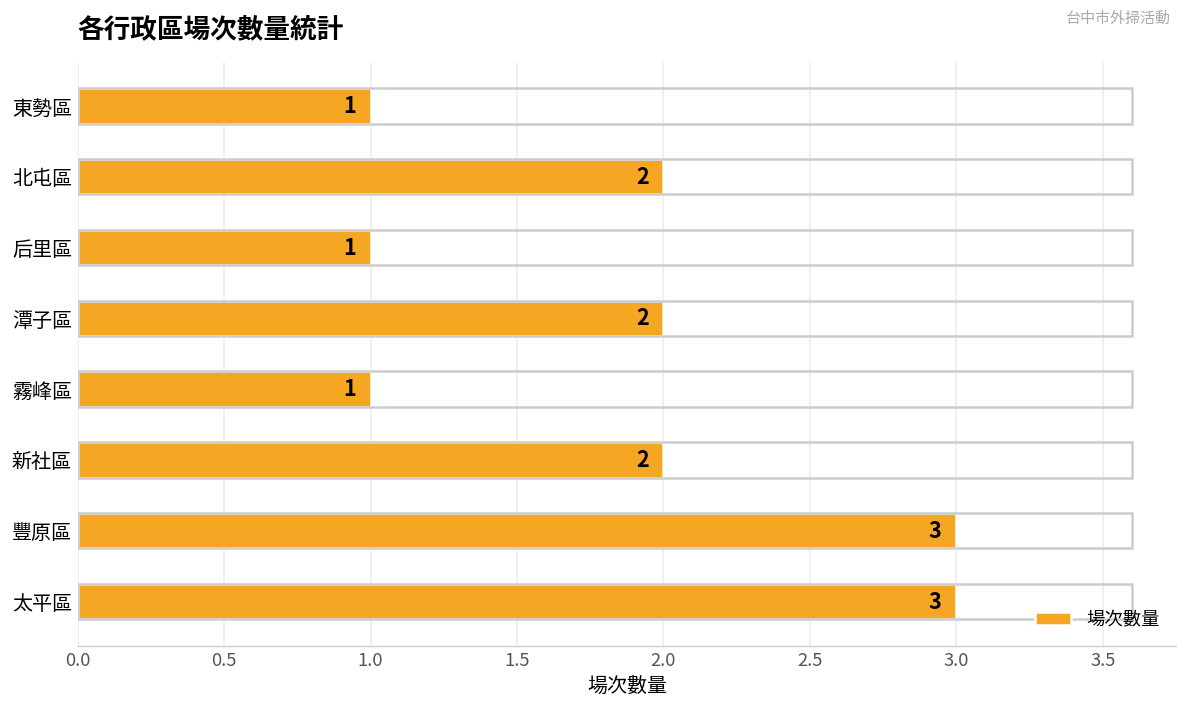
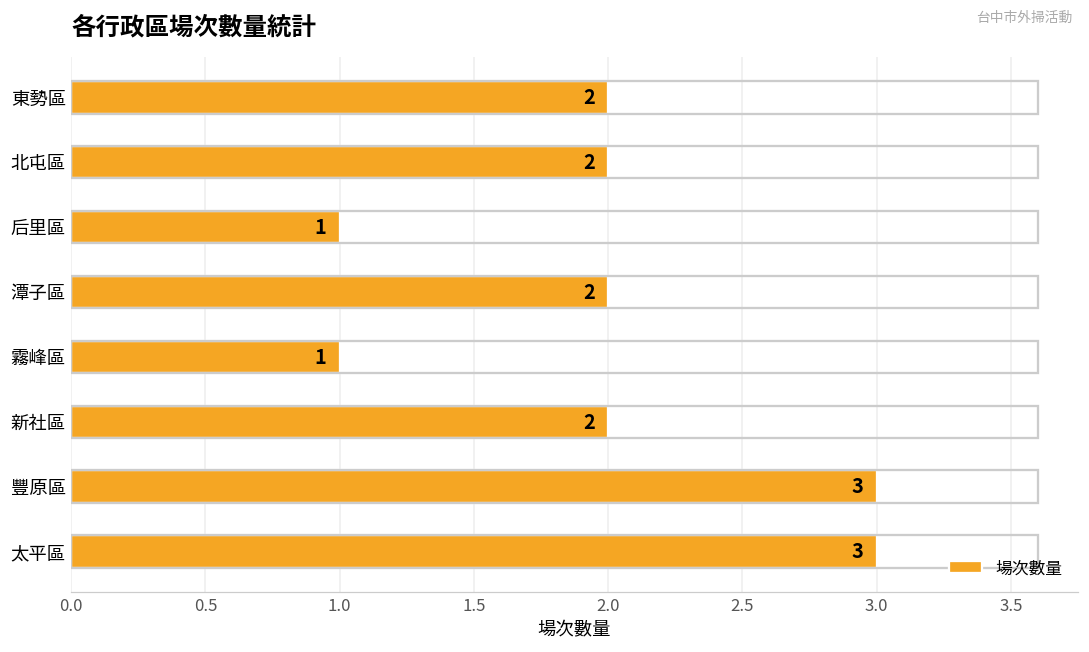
東勢區: 1 -> 2
